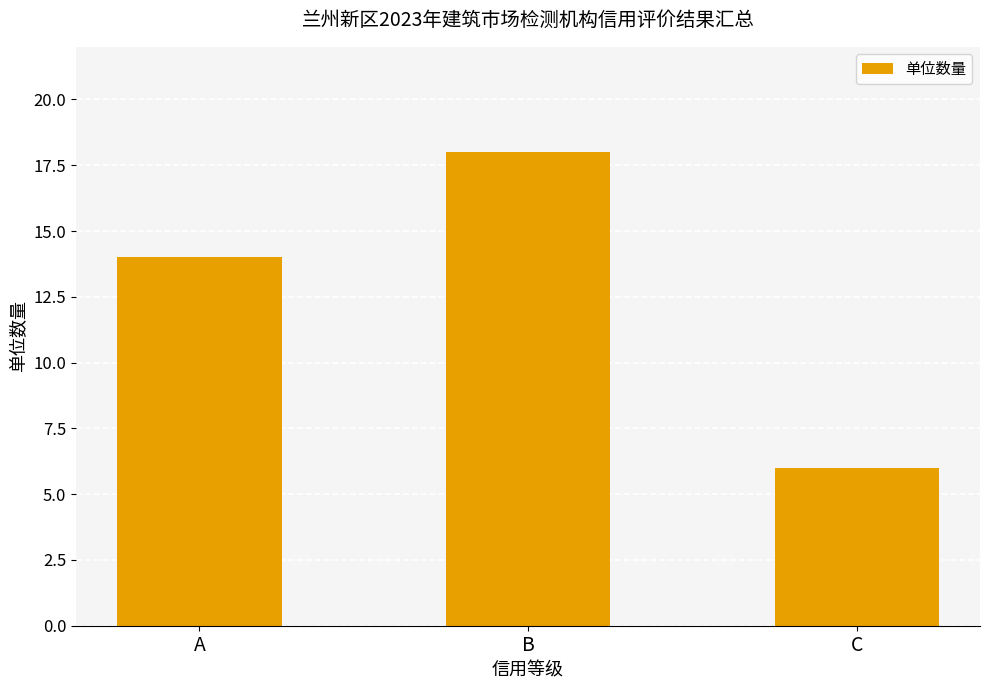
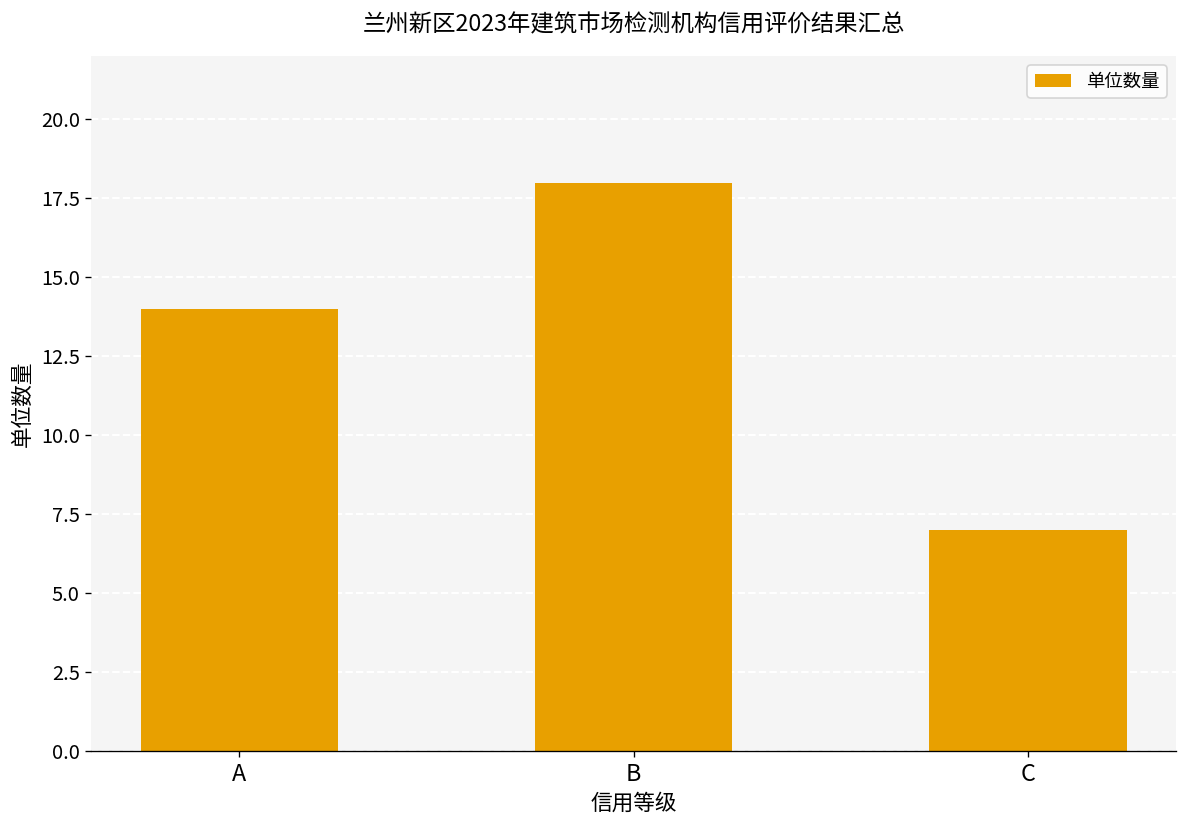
C: 6 -> 7
